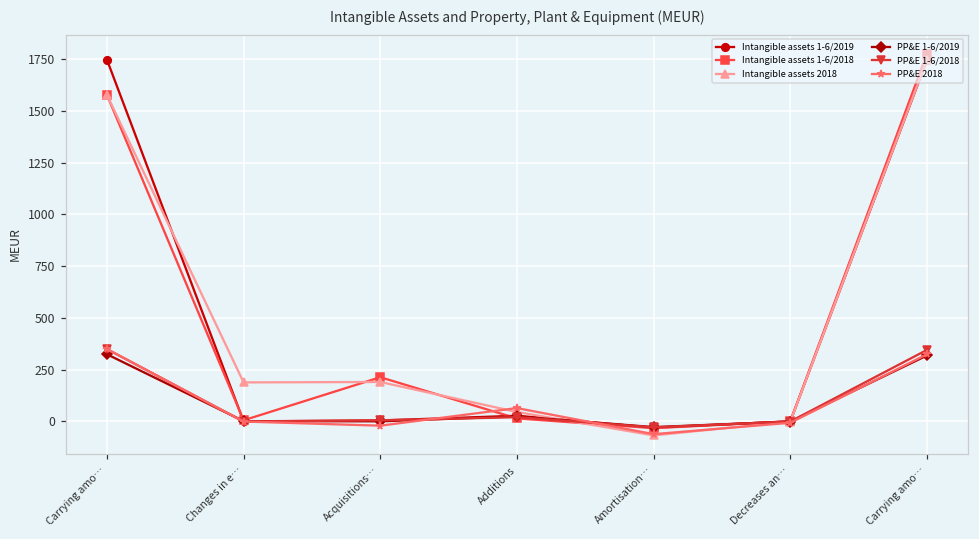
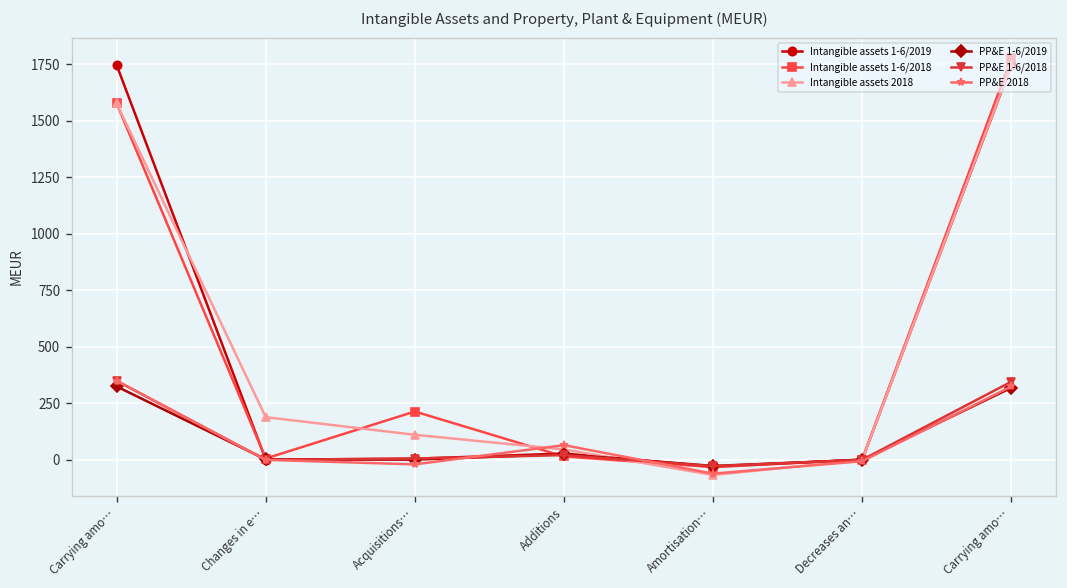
Intangible assets 2018, Acquisitions…: 190 -> 110
